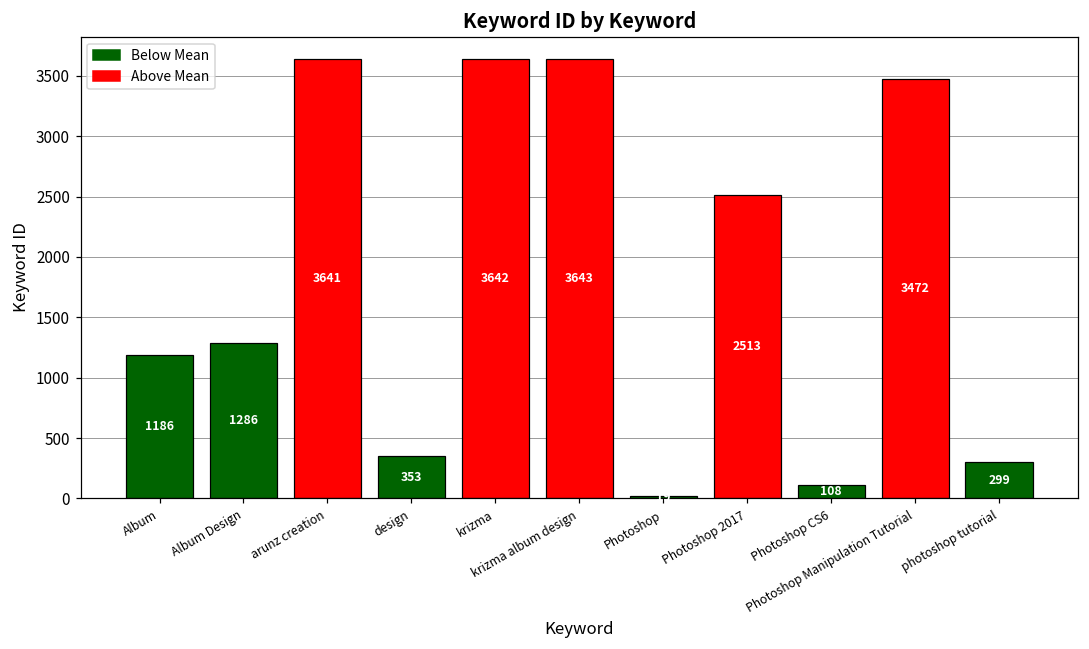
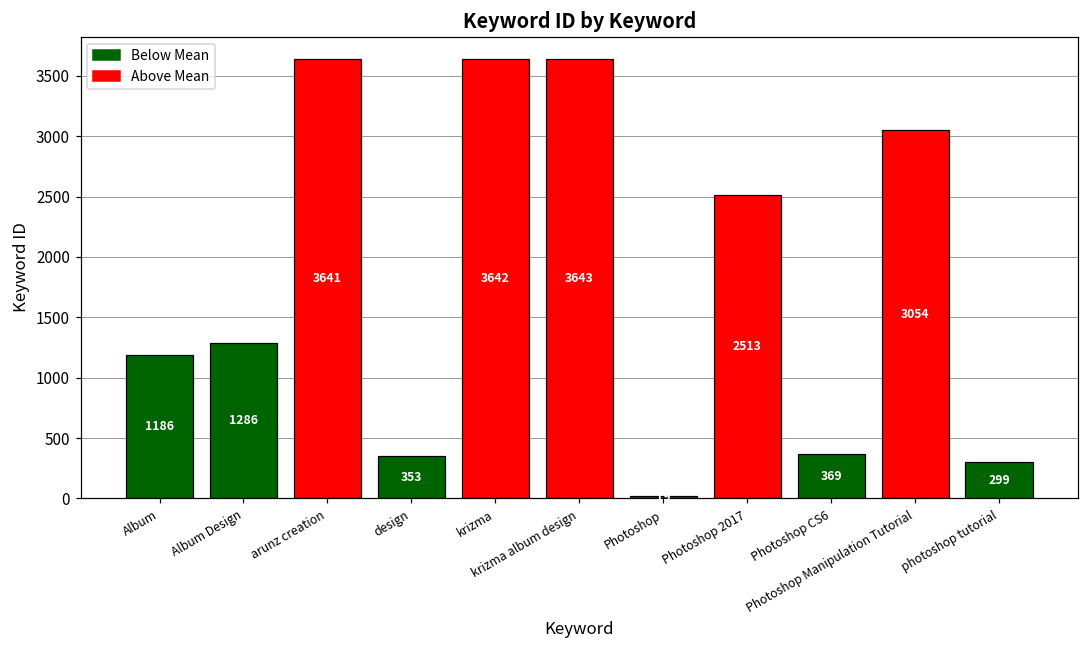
Photoshop CS6: 108 -> 369
Photoshop Manipulation Tutorial: 3472 -> 3054
